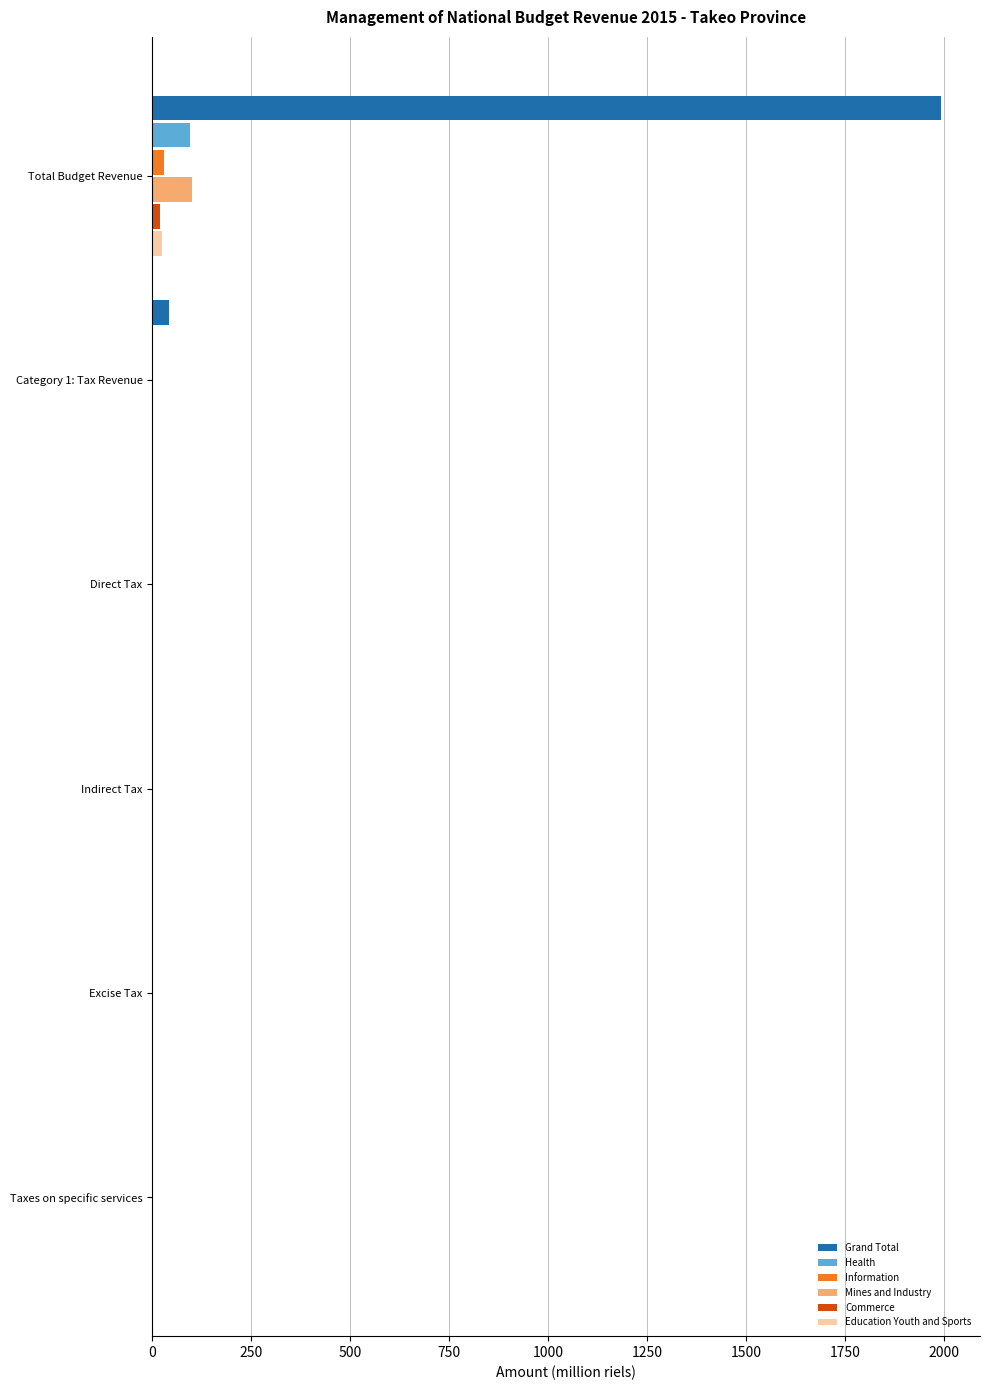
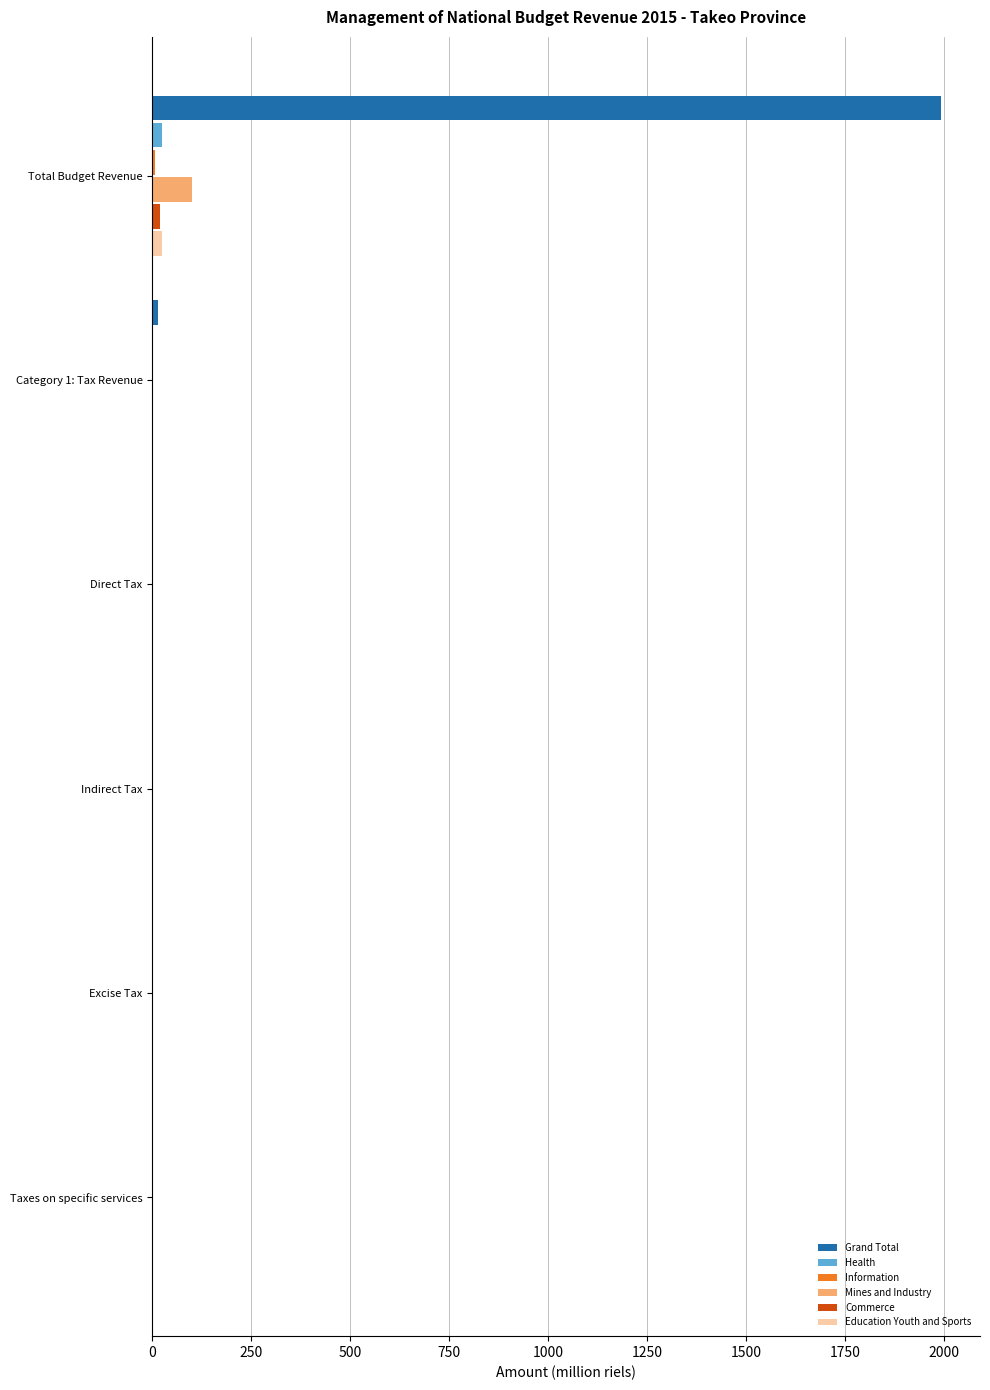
Health, Total Budget Revenue: 100 -> 20
Information, Total Budget Revenue: 30 -> 10
Grand Total, Category 1: Tax Revenue: 40 -> 10
